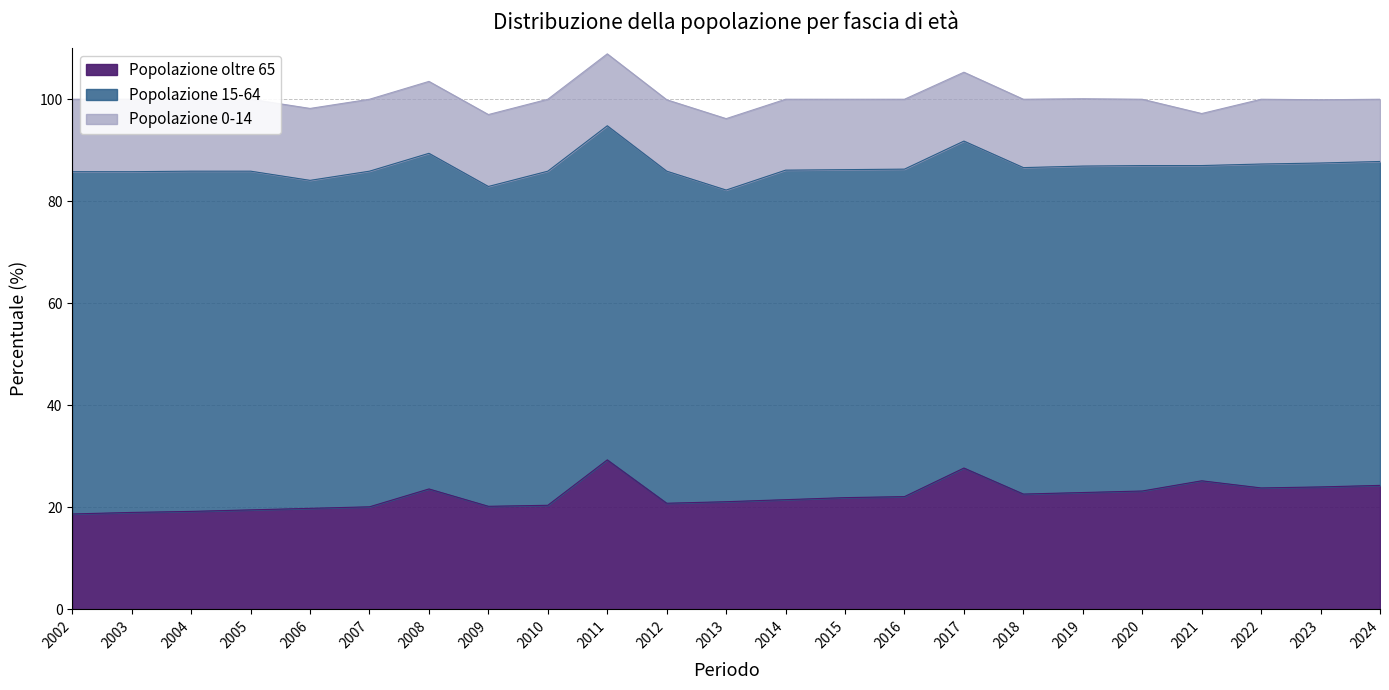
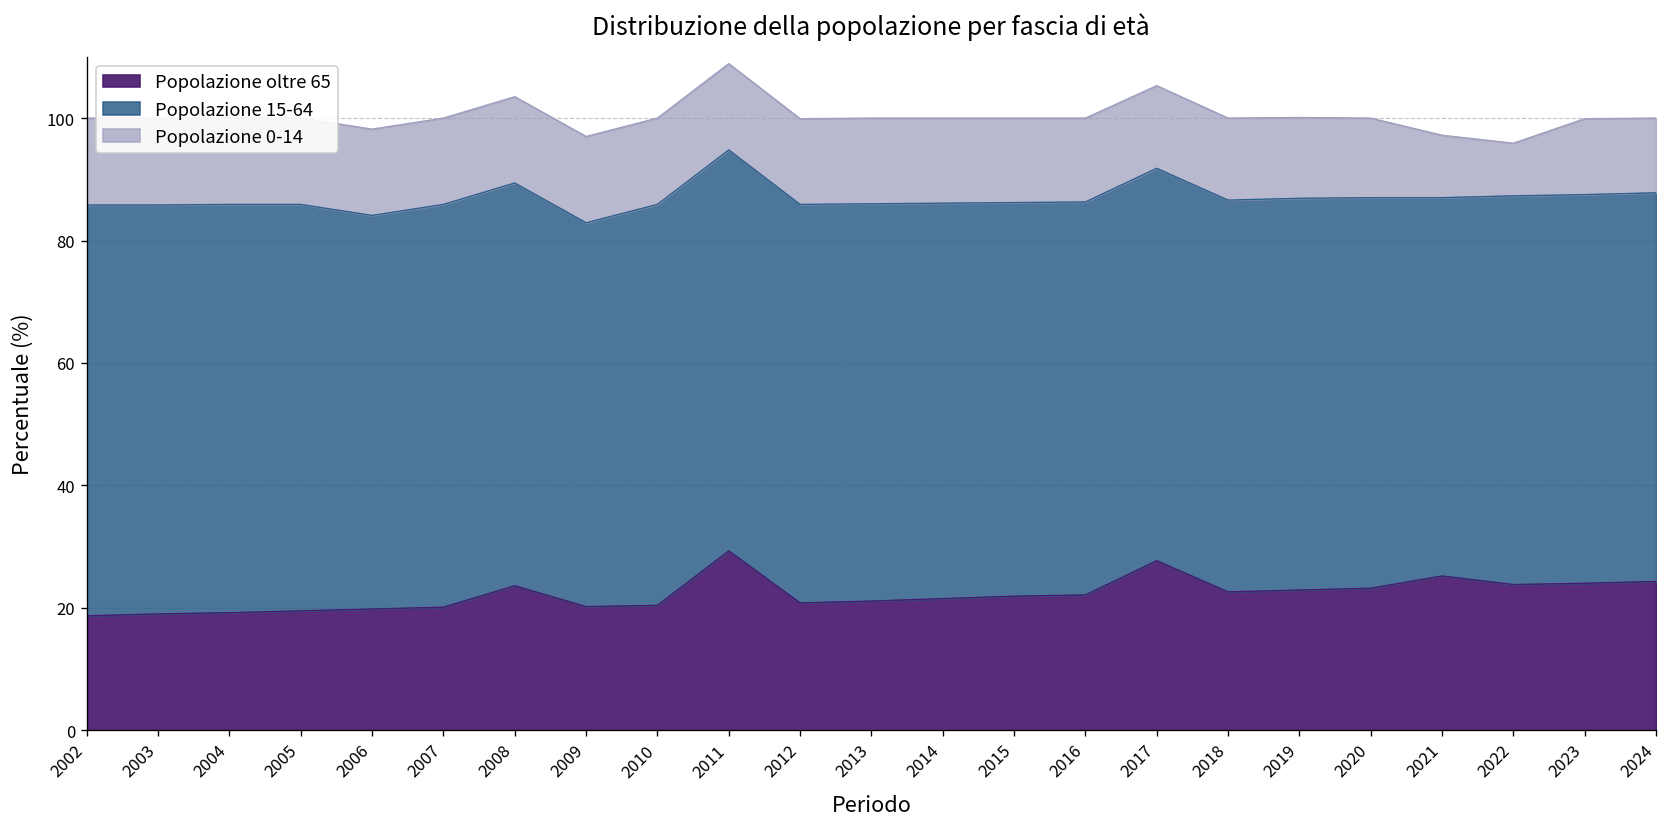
Popolazione 15-64, 2013: 61 -> 65
Popolazione 0-14, 2022: 13 -> 9
